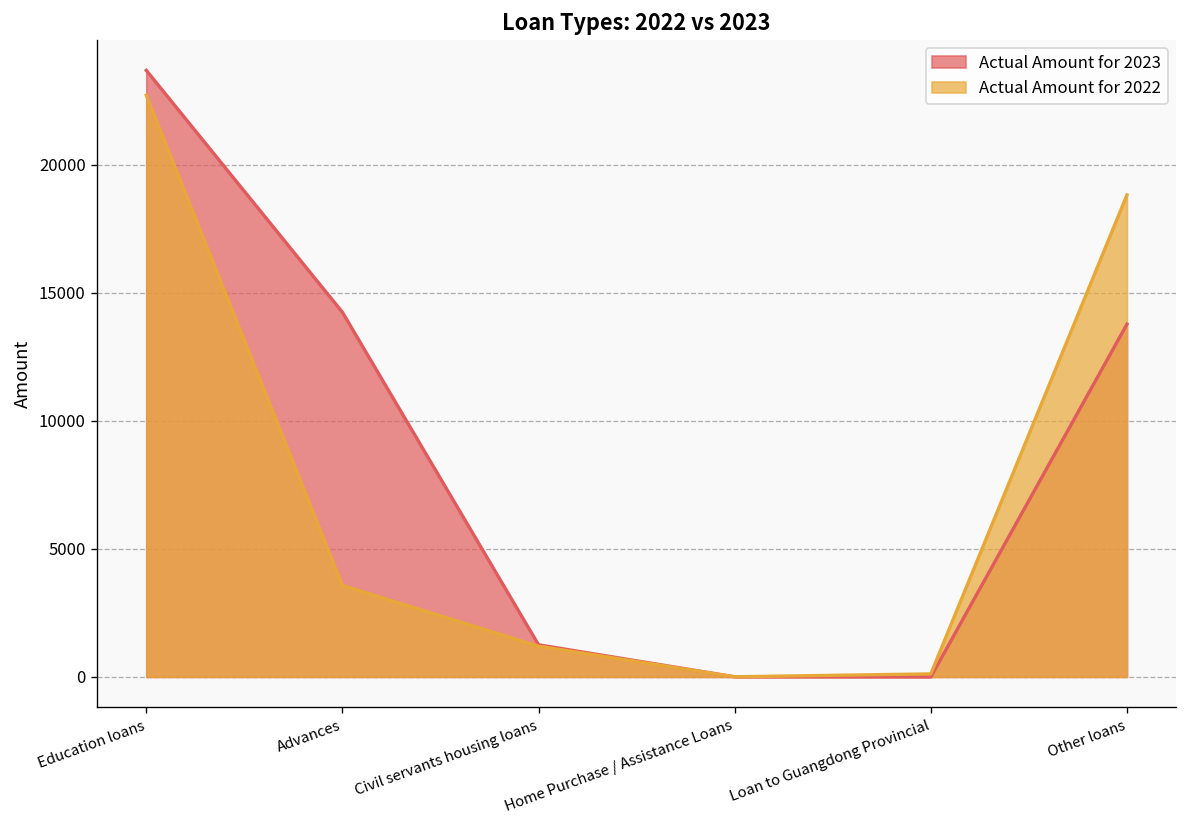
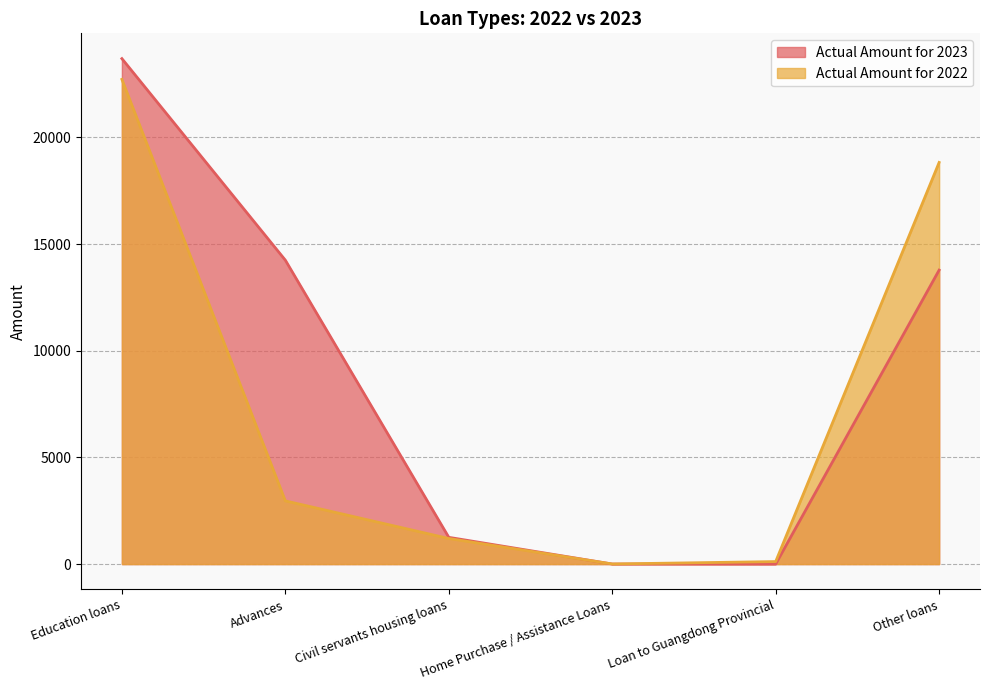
Actual Amount for 2022, Advances: 3600 -> 3000
